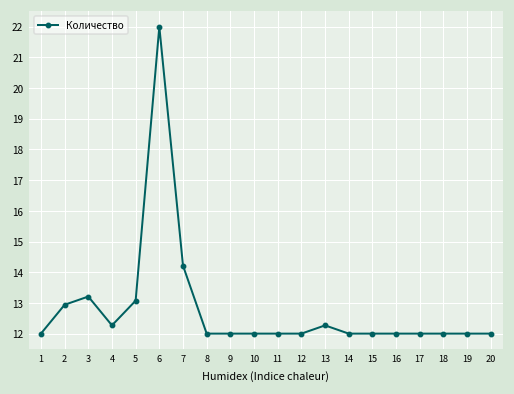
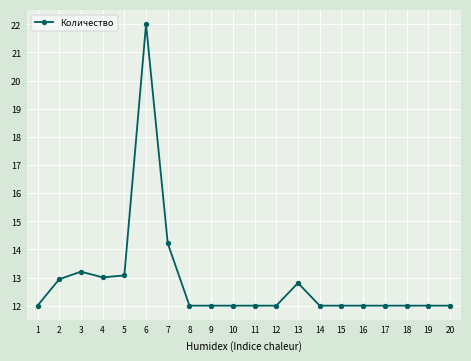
4: 12.3 -> 13.0
13: 12.3 -> 12.8
